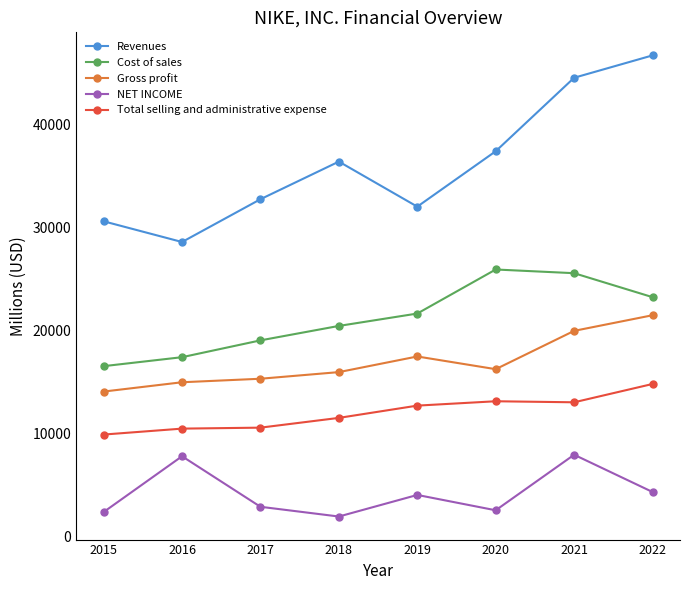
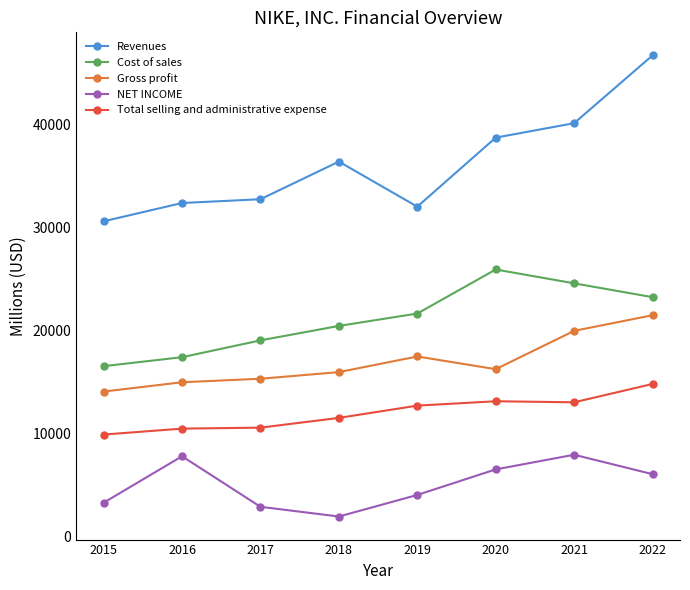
NET INCOME, 2015: 2400 -> 3300
Revenues, 2016: 28600 -> 32400
Revenues, 2020: 37400 -> 38700
NET INCOME, 2020: 2500 -> 6500
Revenues, 2021: 44500 -> 40100
Cost of sales, 2021: 25600 -> 24600
NET INCOME, 2022: 4300 -> 6000
